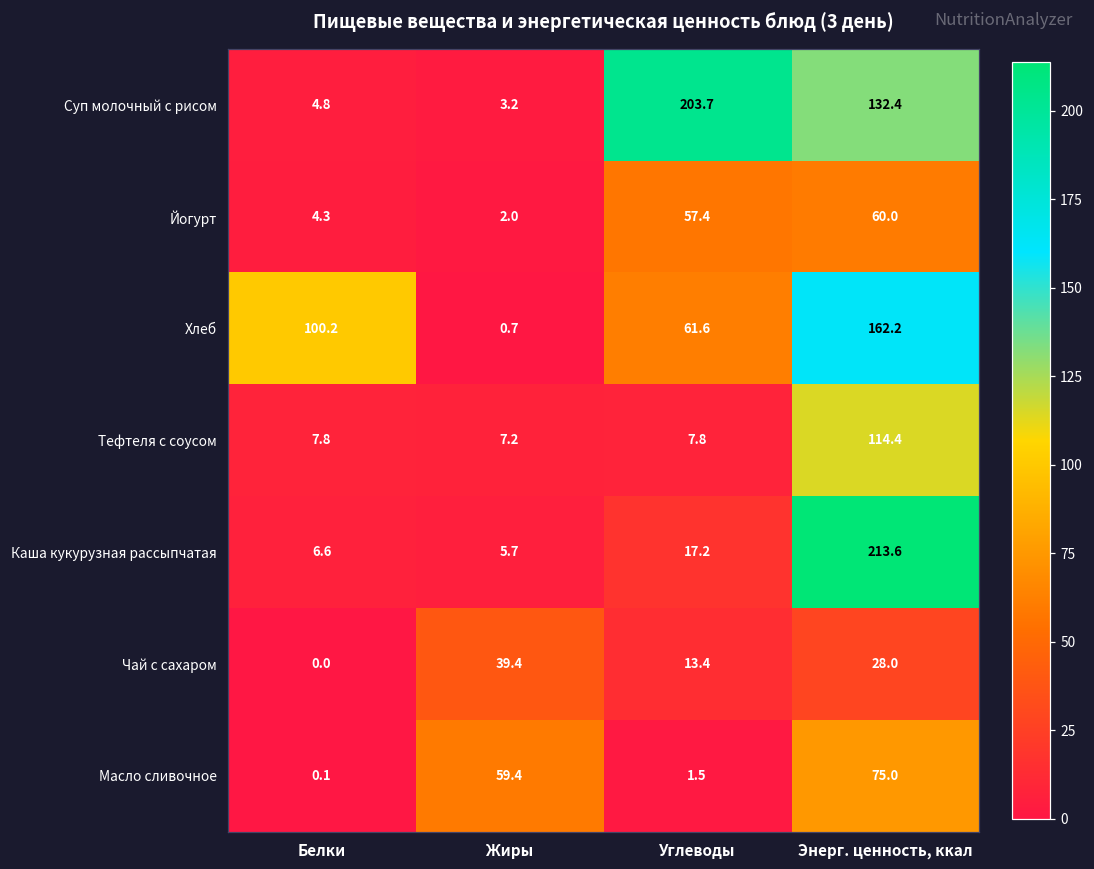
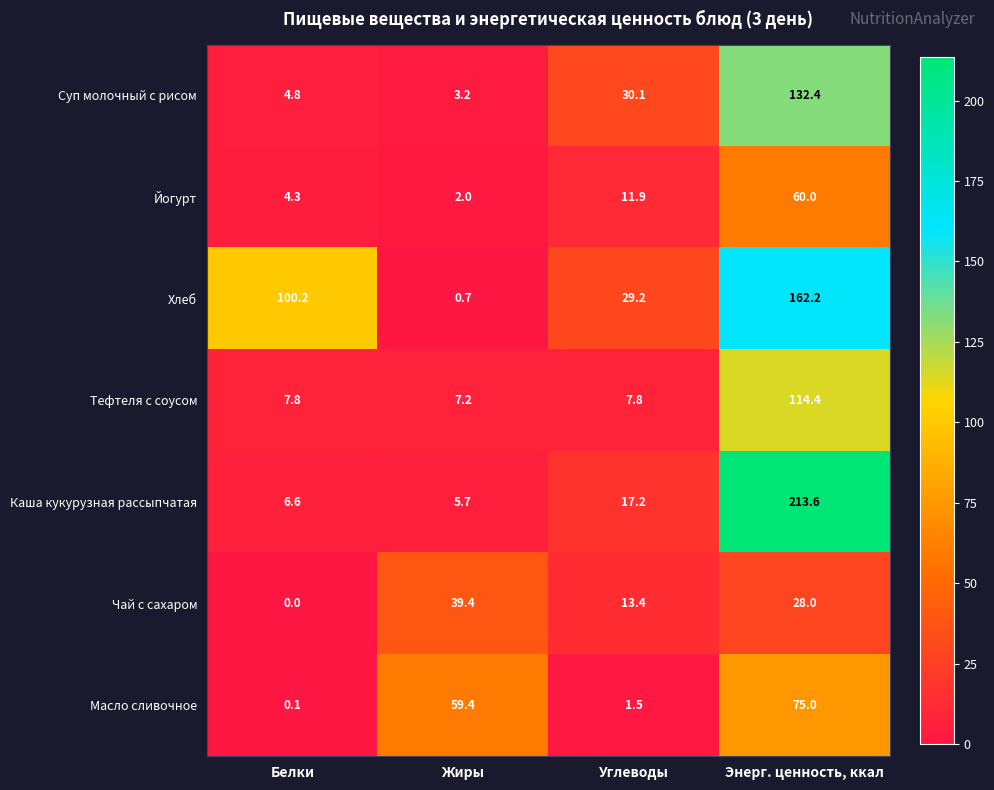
Суп молочный с рисом, Углеводы: 203.7 -> 30.1
Йогурт, Углеводы: 57.4 -> 11.9
Хлеб, Углеводы: 61.6 -> 29.2
